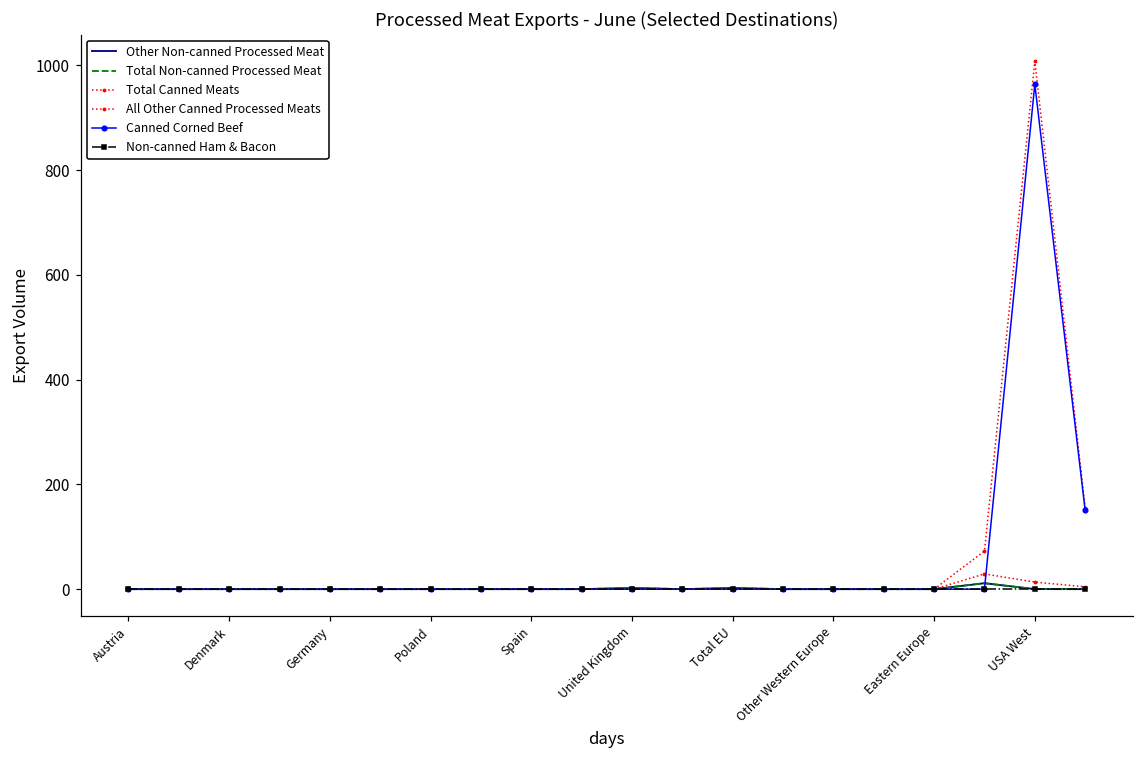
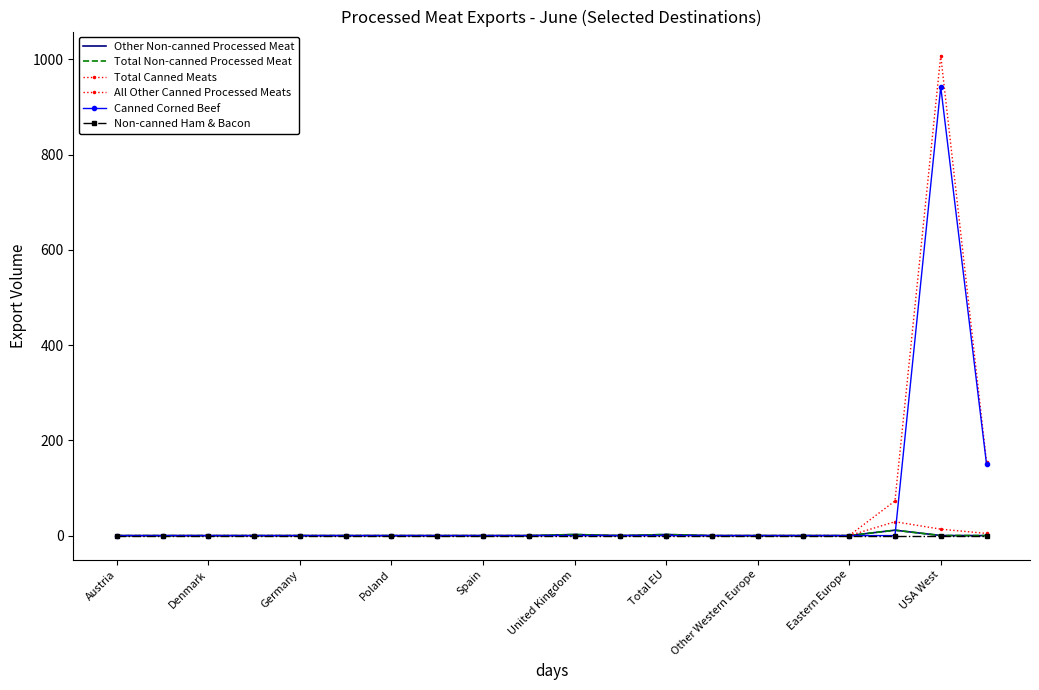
Canned Corned Beef, USA West: 960 -> 940
